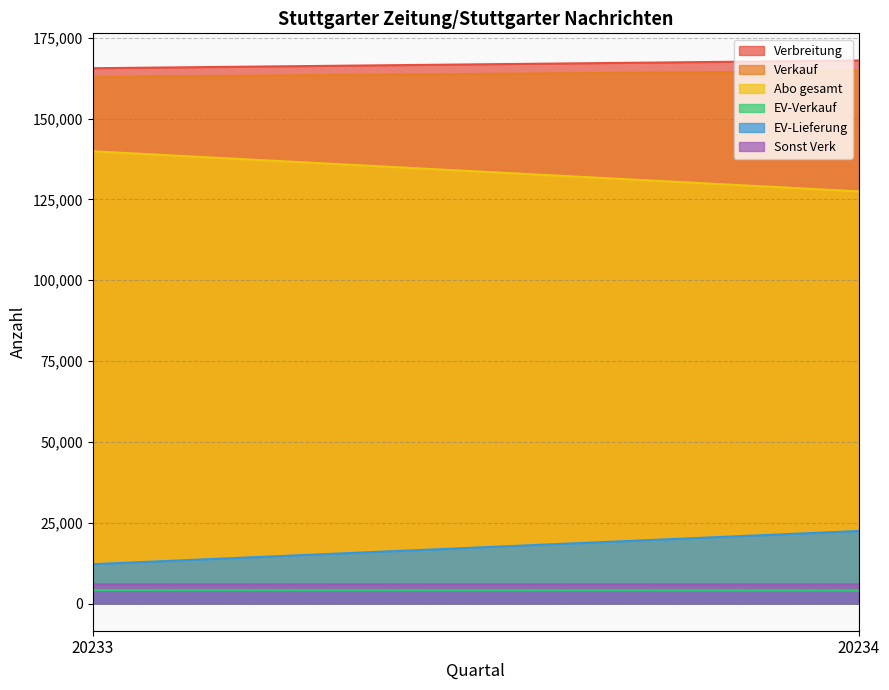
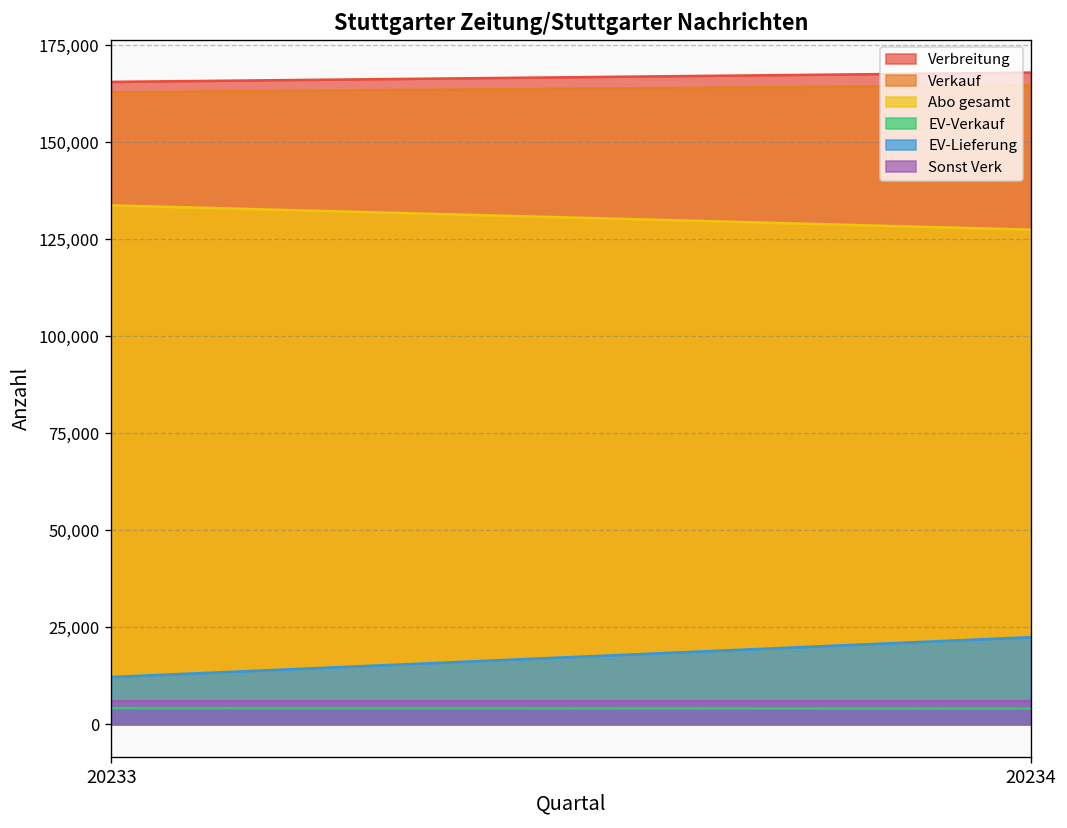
Abo gesamt, 20233: 140,000 -> 134,000
